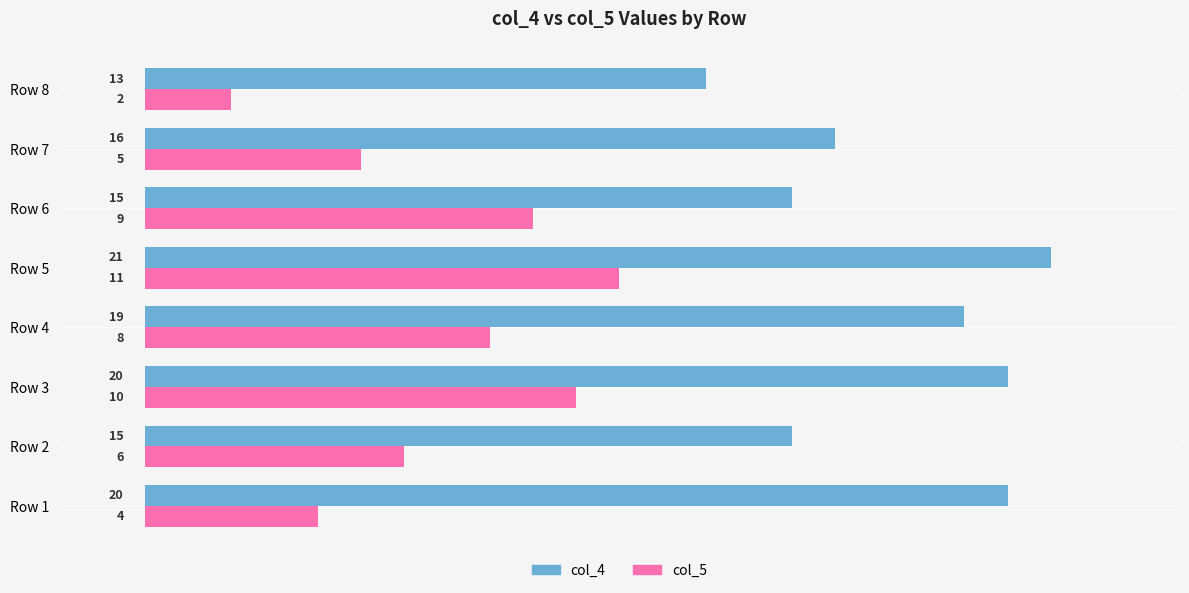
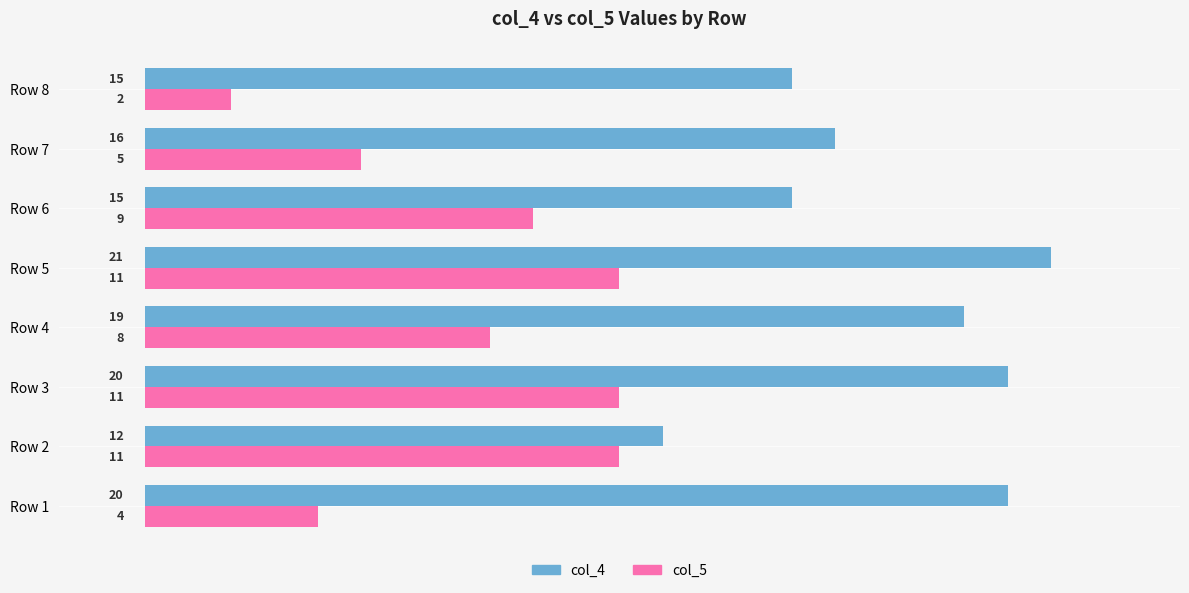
col_4, Row 8: 13 -> 15
col_5, Row 3: 10 -> 11
col_4, Row 2: 15 -> 12
col_5, Row 2: 6 -> 11
